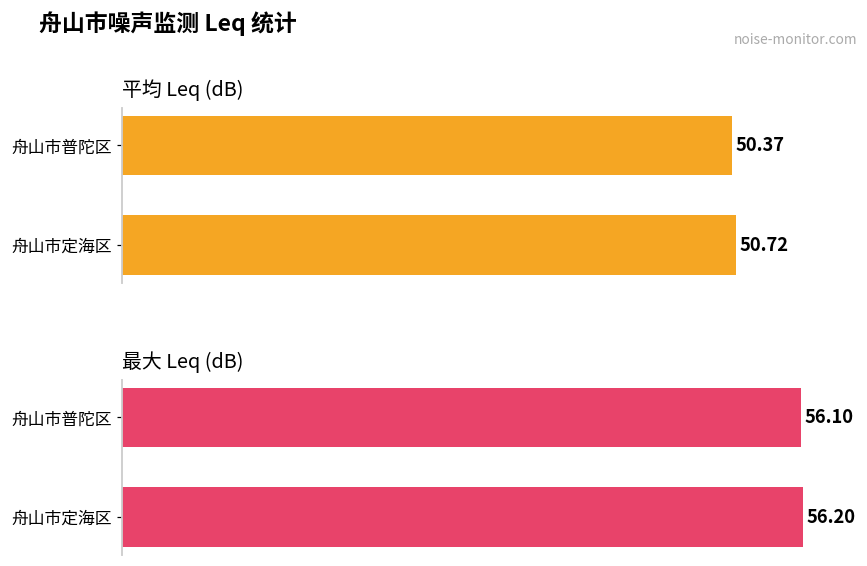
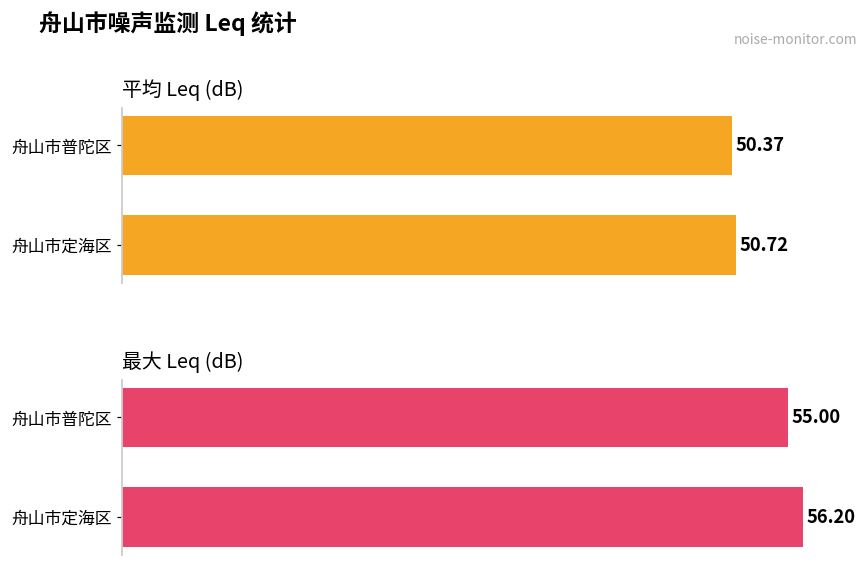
最大 Leq (dB), 舟山市普陀区: 56.10 -> 55.00
